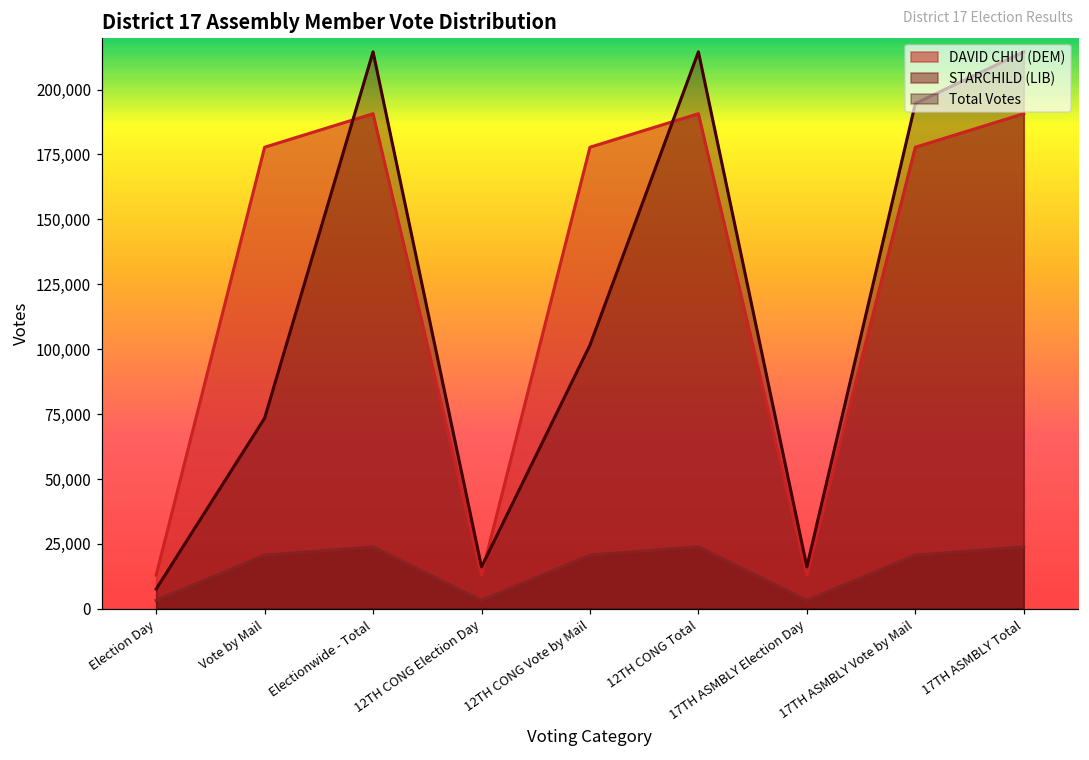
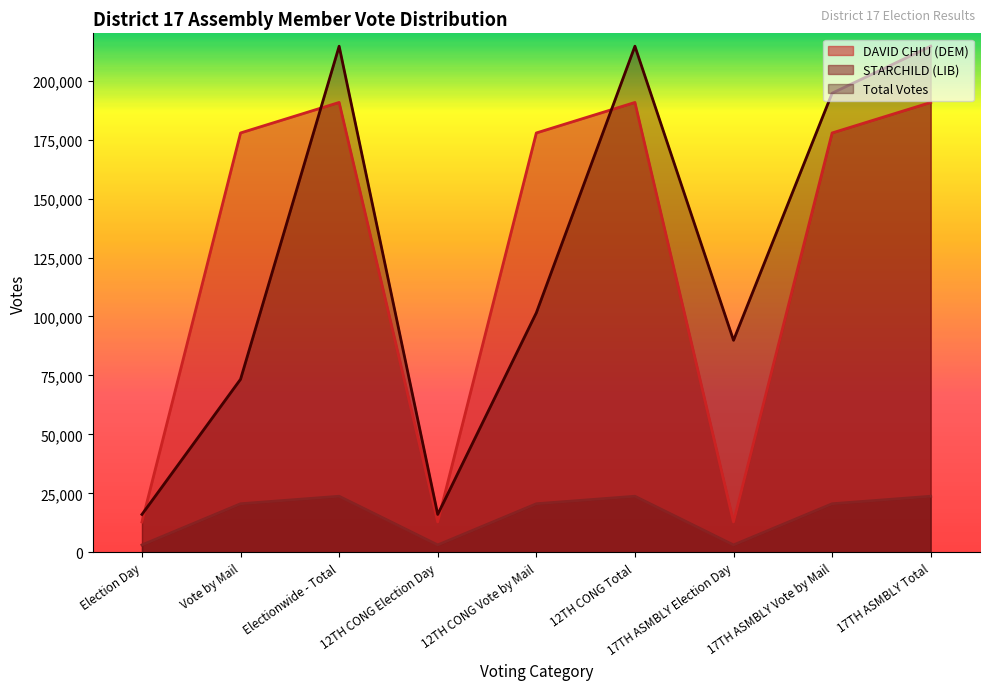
Total Votes, Election Day: 8,000 -> 16,000
Total Votes, 17TH ASMBLY Election Day: 16,000 -> 90,000
